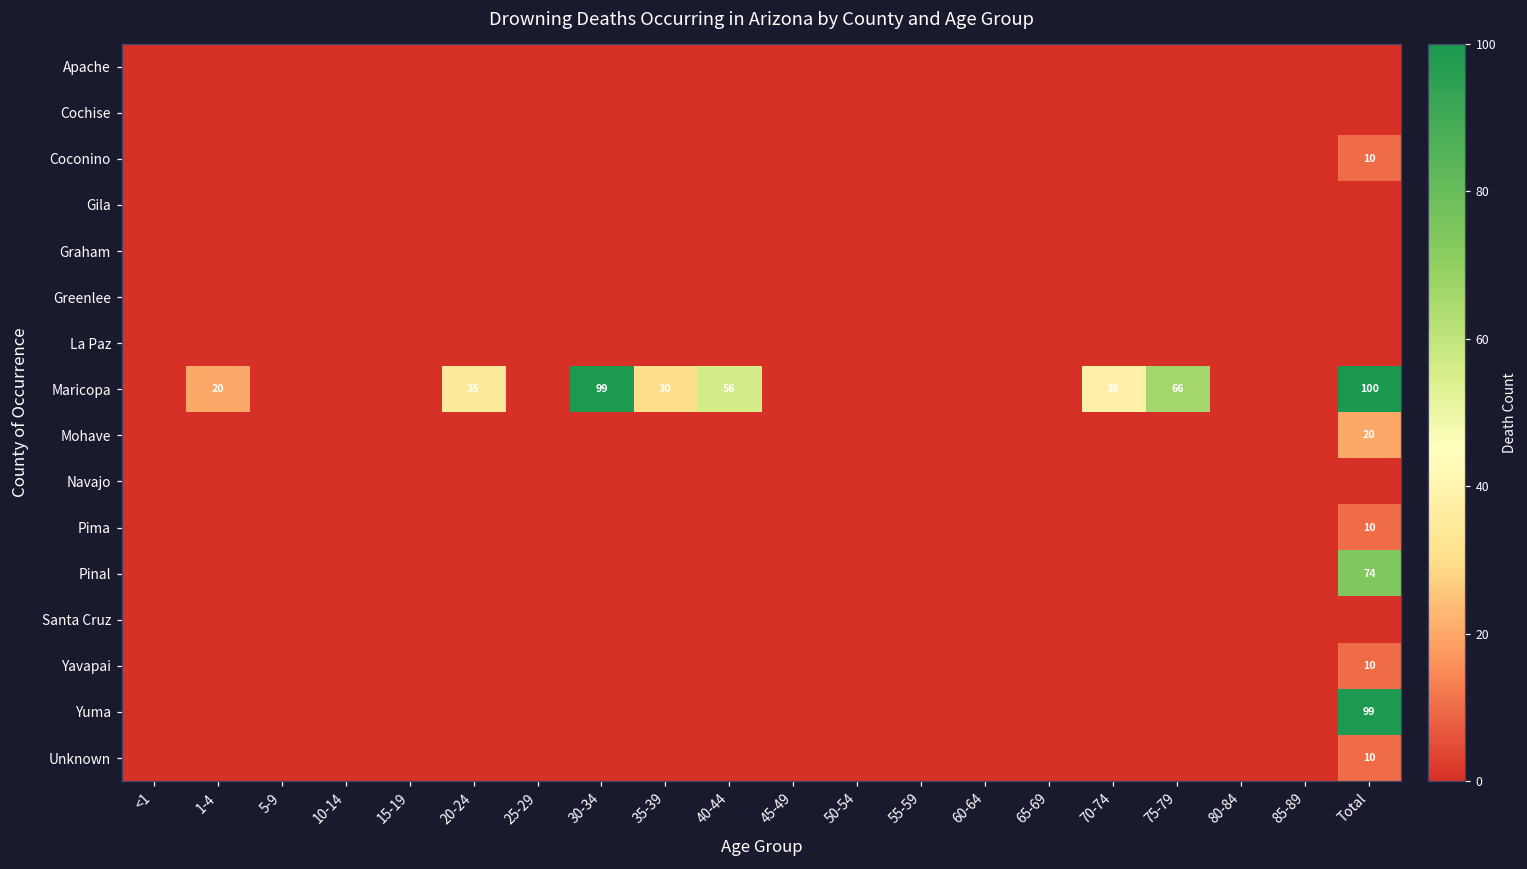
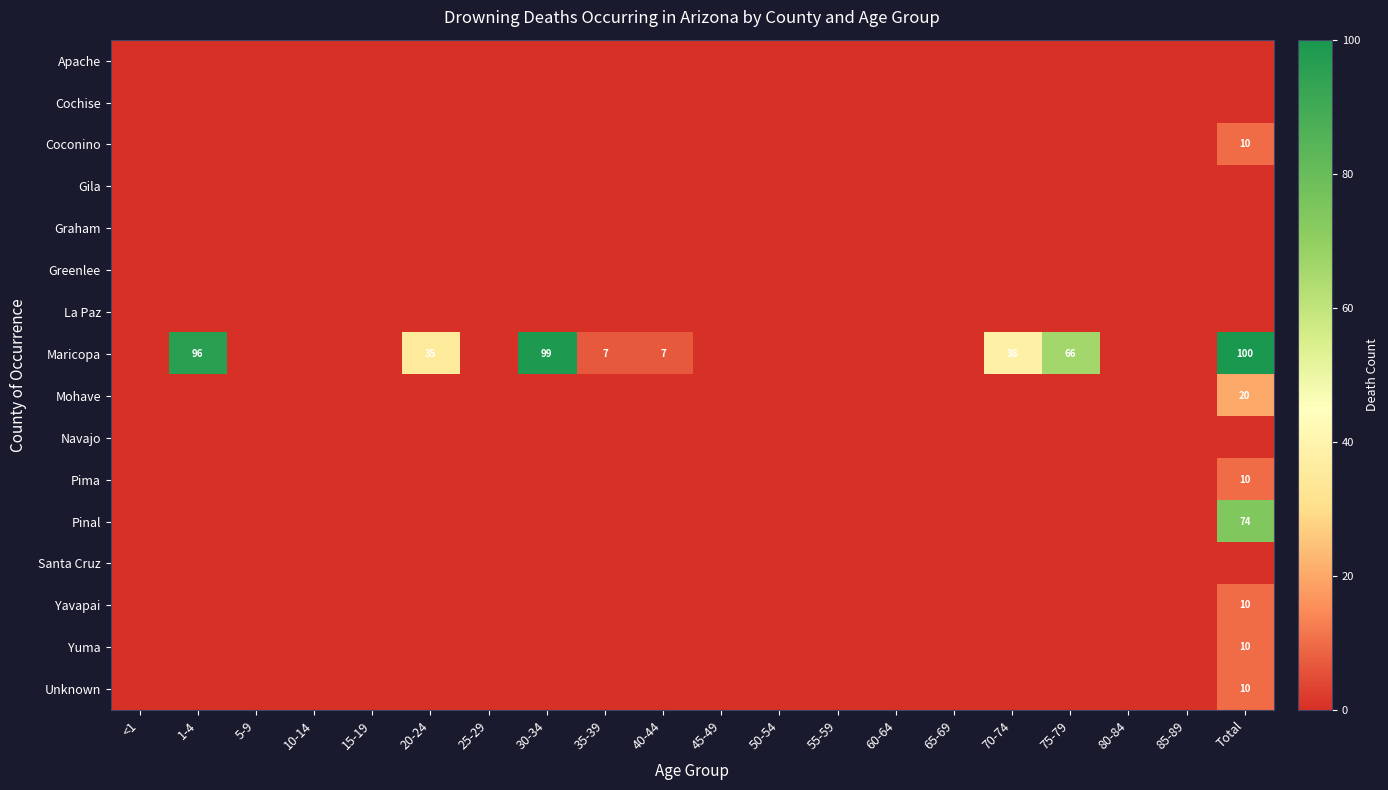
Maricopa, 1-4: 20 -> 96
Maricopa, 35-39: 30 -> 7
Maricopa, 40-44: 56 -> 7
Yuma, Total: 99 -> 10
